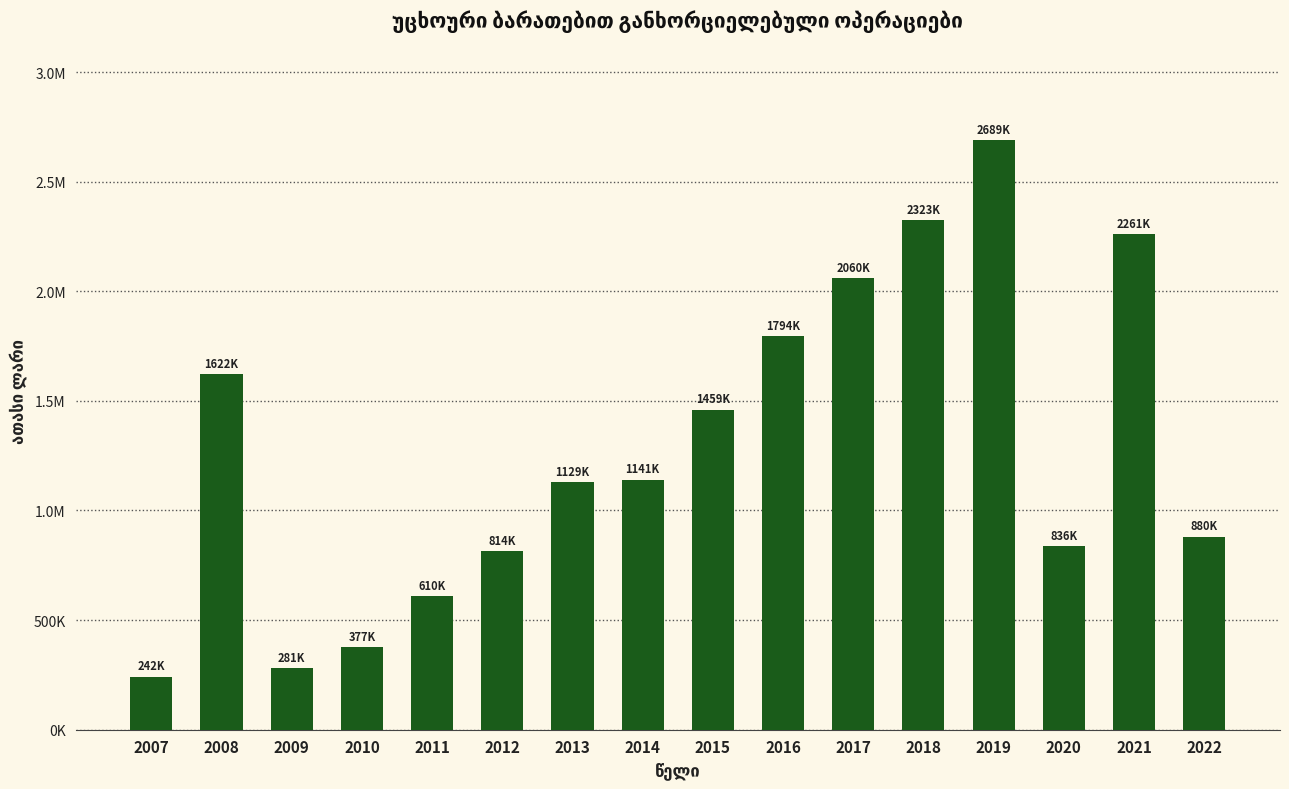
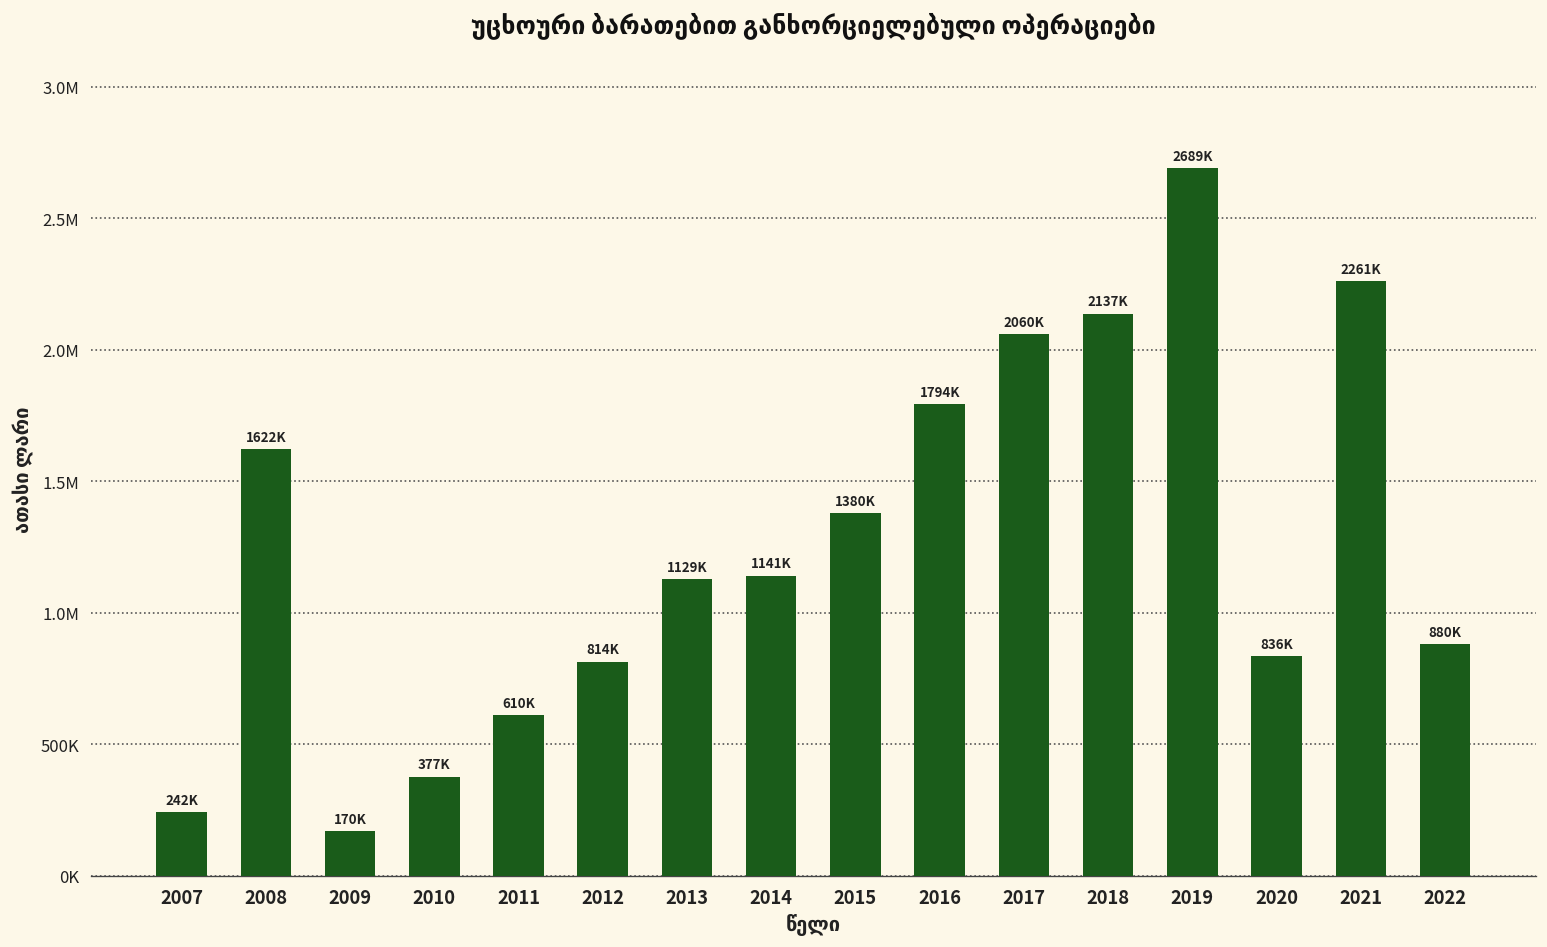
2009: 281K -> 170K
2015: 1459K -> 1380K
2018: 2323K -> 2137K
